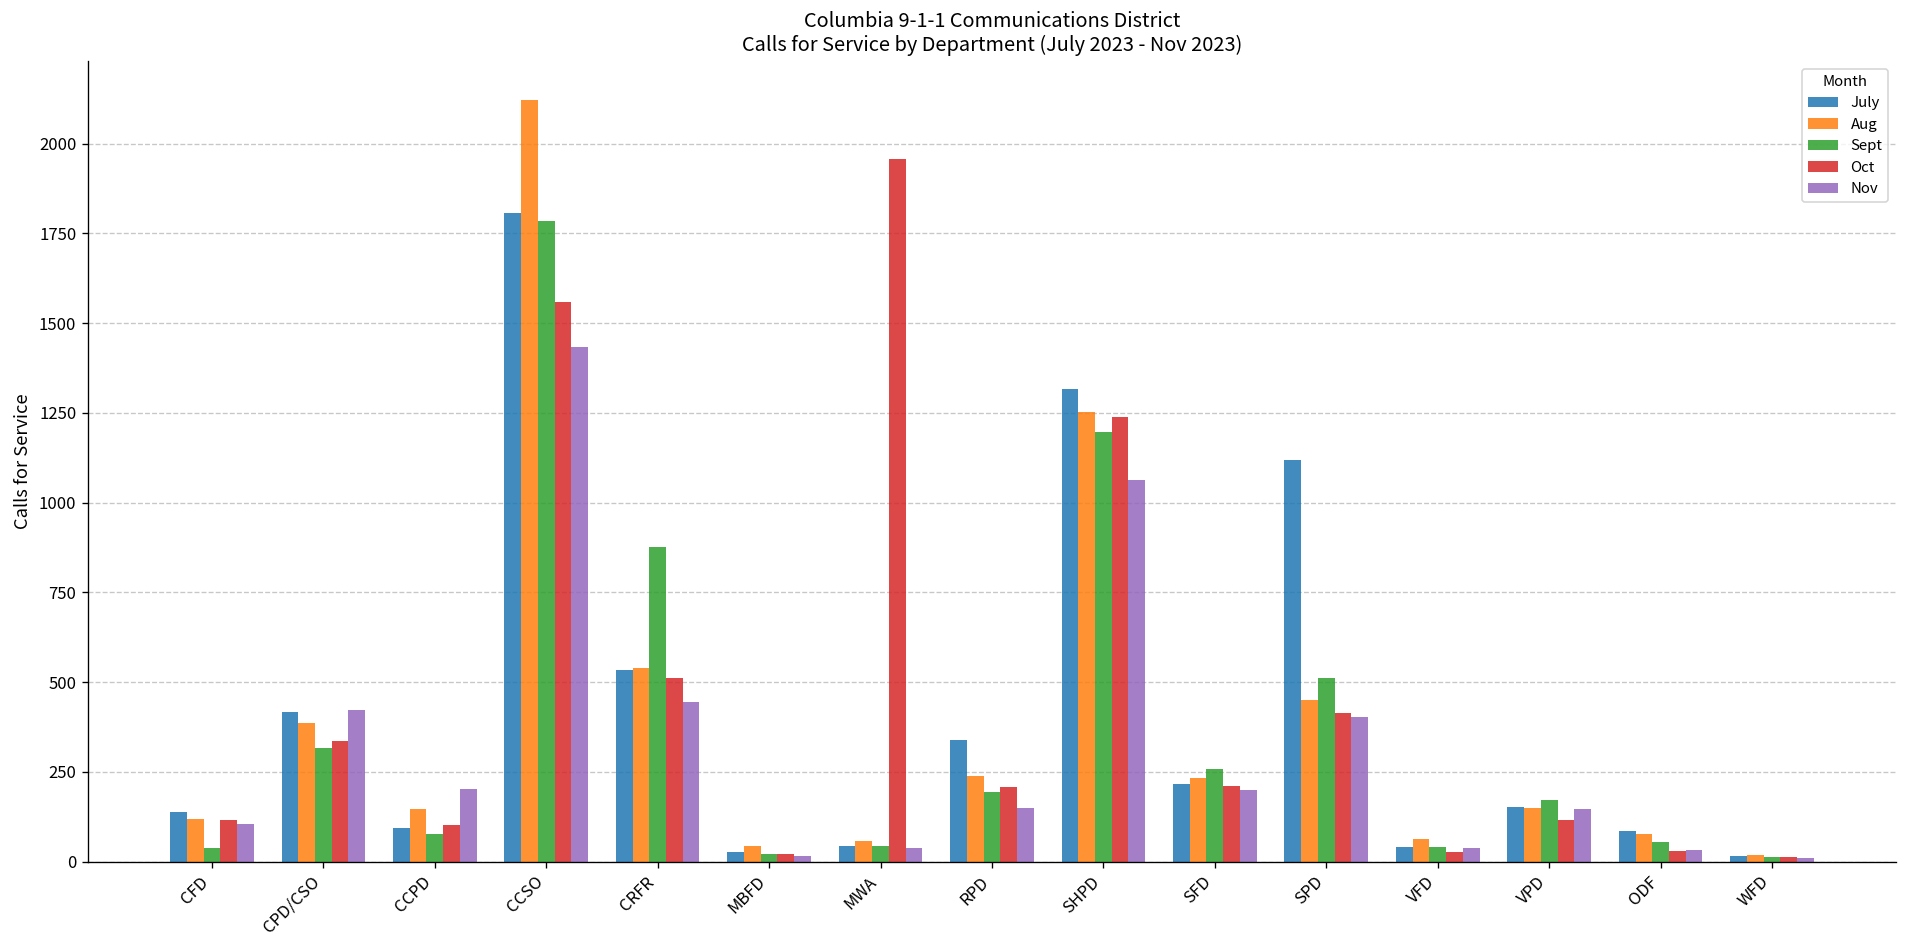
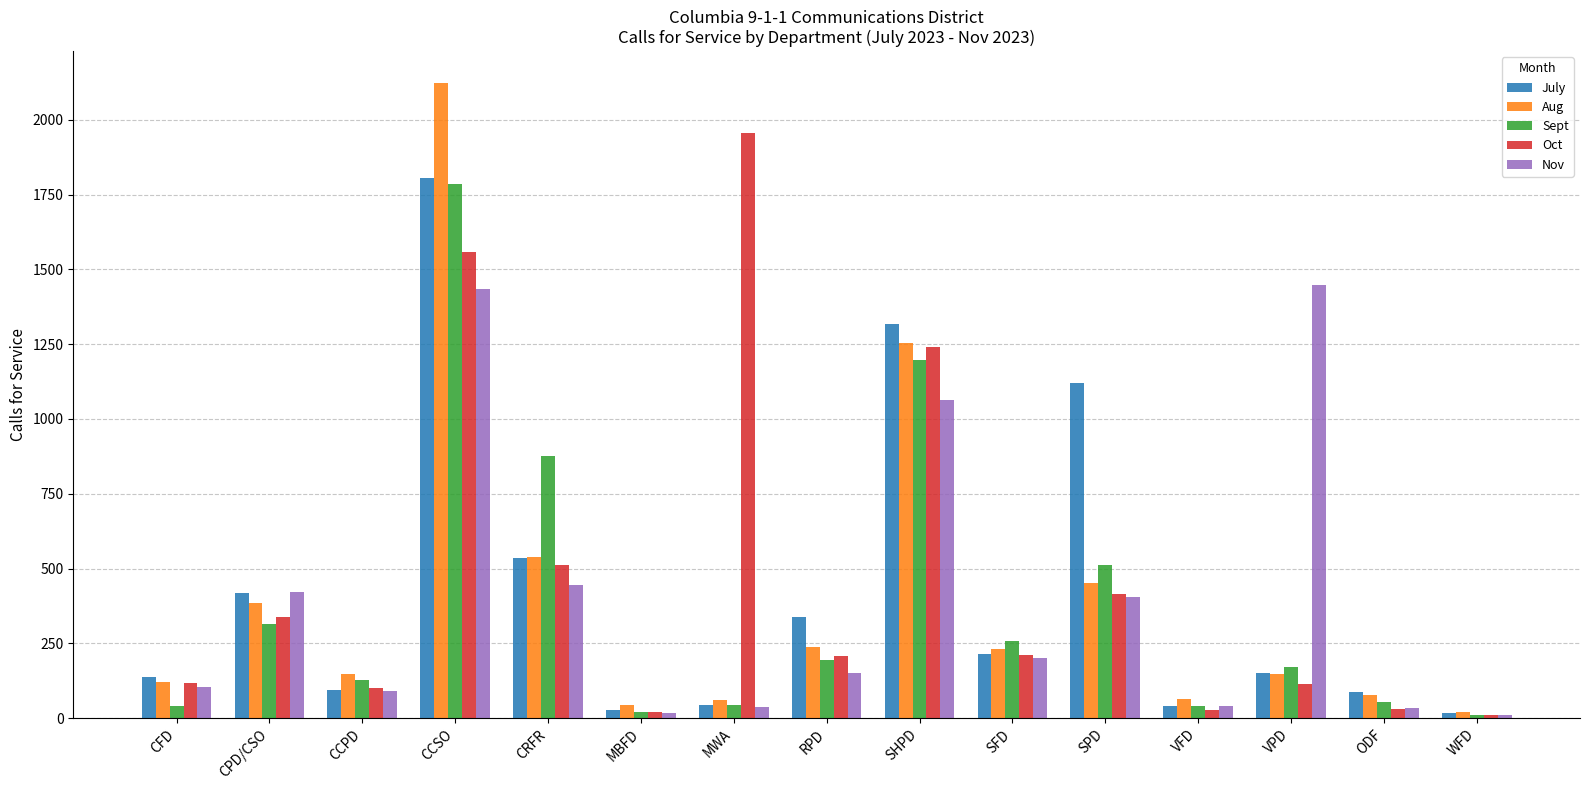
Sept, CCPD: 80 -> 130
Nov, CCPD: 200 -> 90
Nov, VPD: 150 -> 1450
